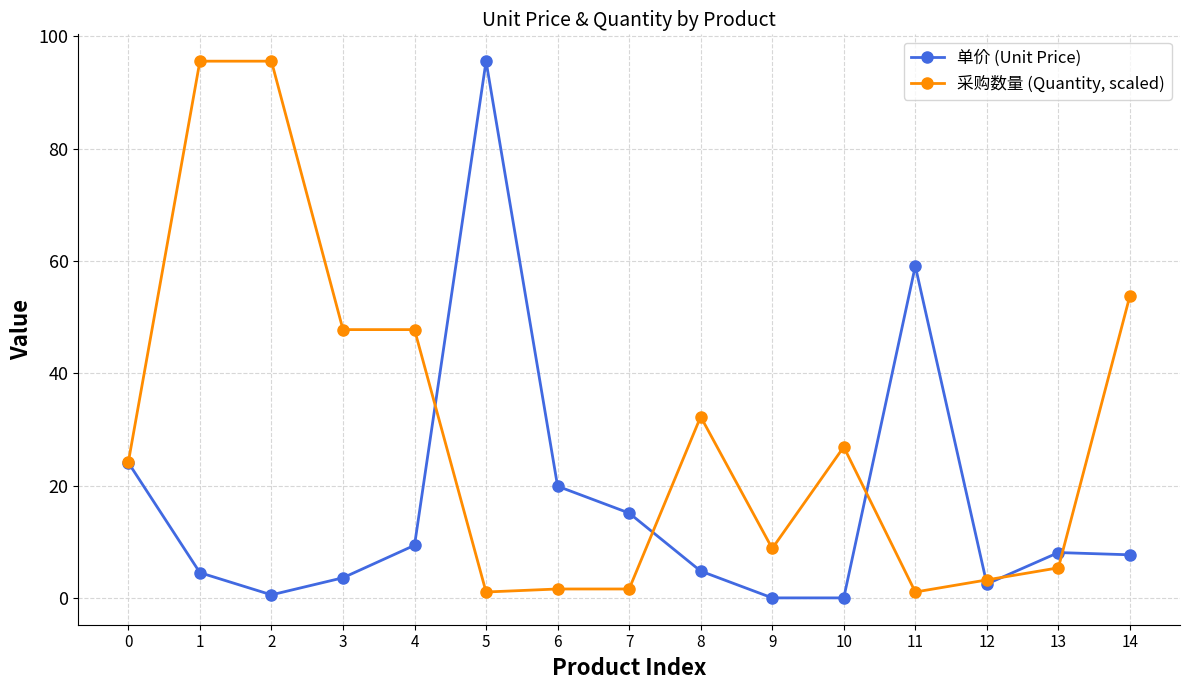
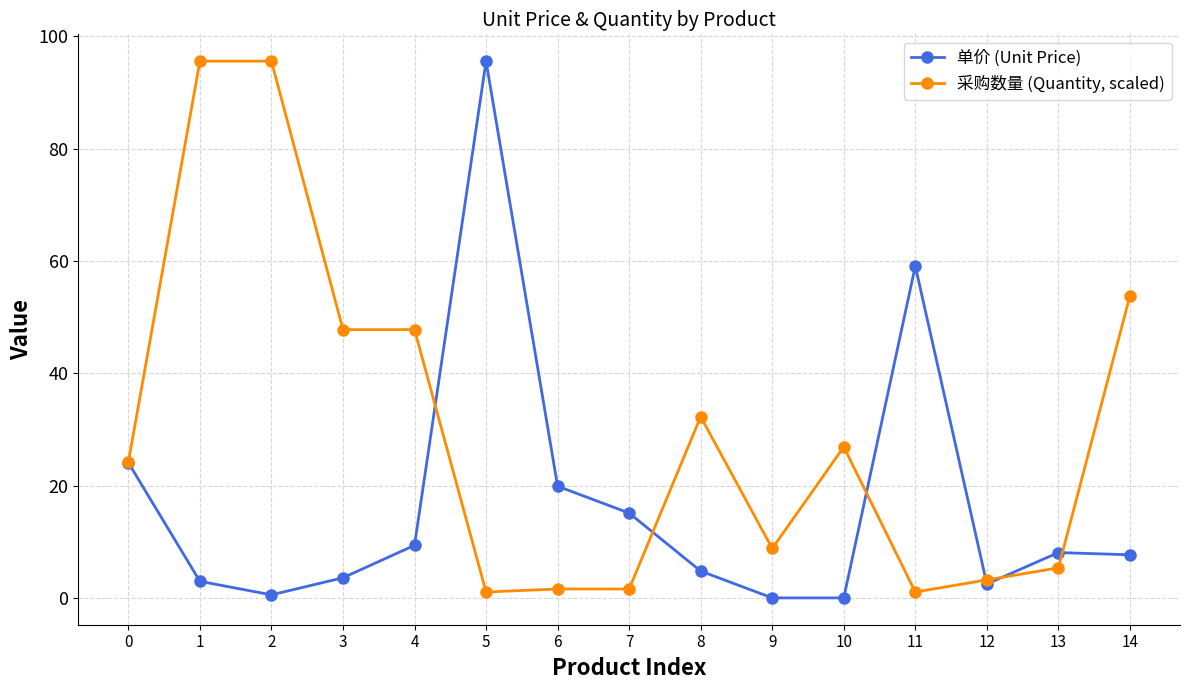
单价 (Unit Price), 1: 5 -> 3
